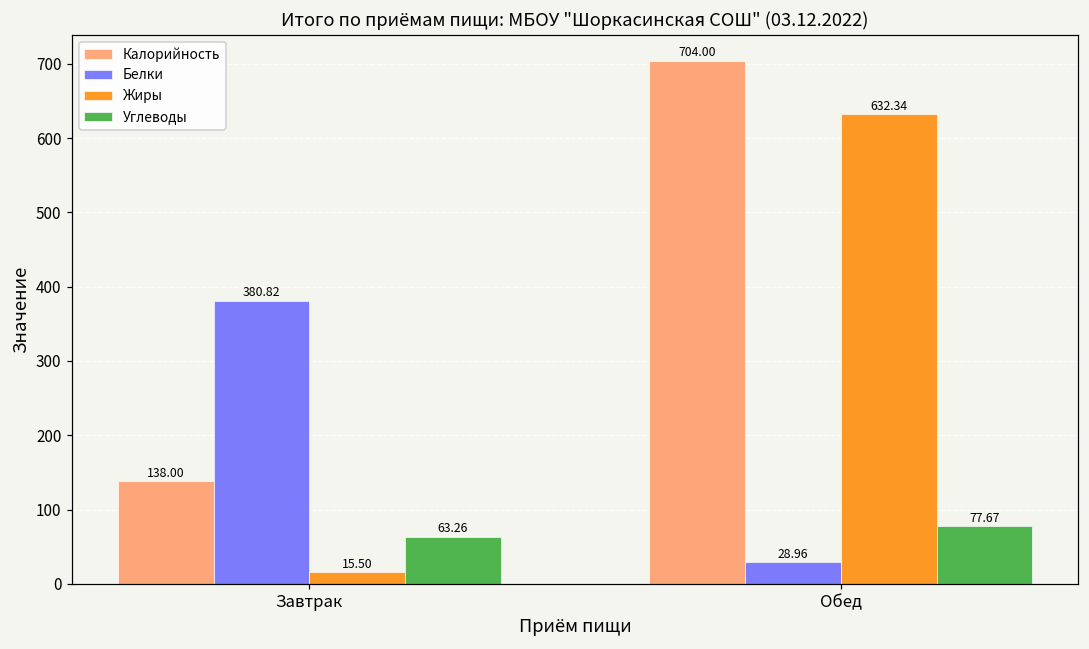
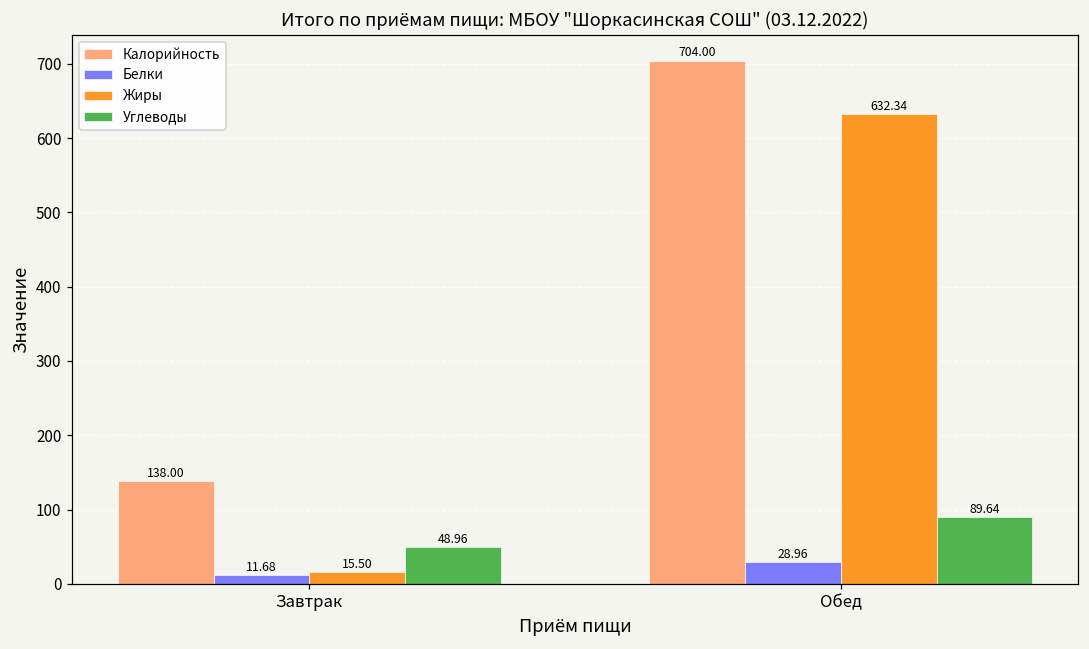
Белки, Завтрак: 380.82 -> 11.68
Углеводы, Завтрак: 63.26 -> 48.96
Углеводы, Обед: 77.67 -> 89.64
